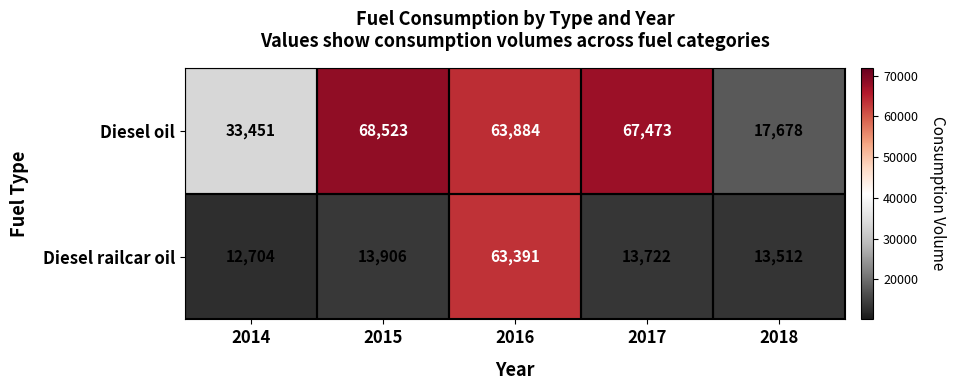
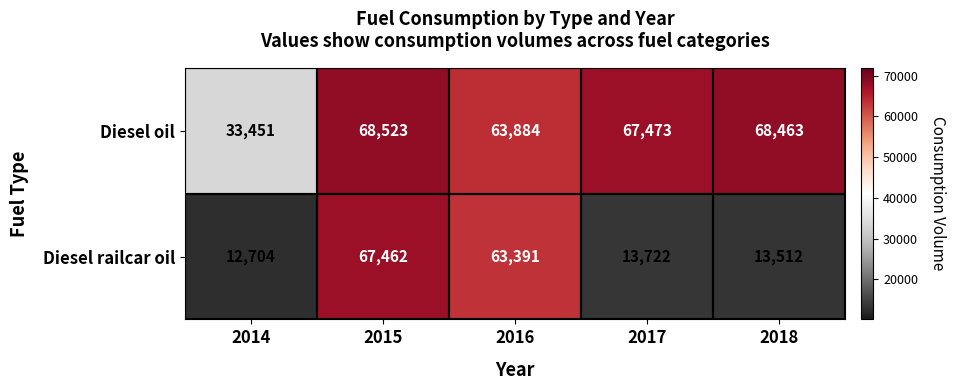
Diesel oil, 2018: 17,678 -> 68,463
Diesel railcar oil, 2015: 13,906 -> 67,462
